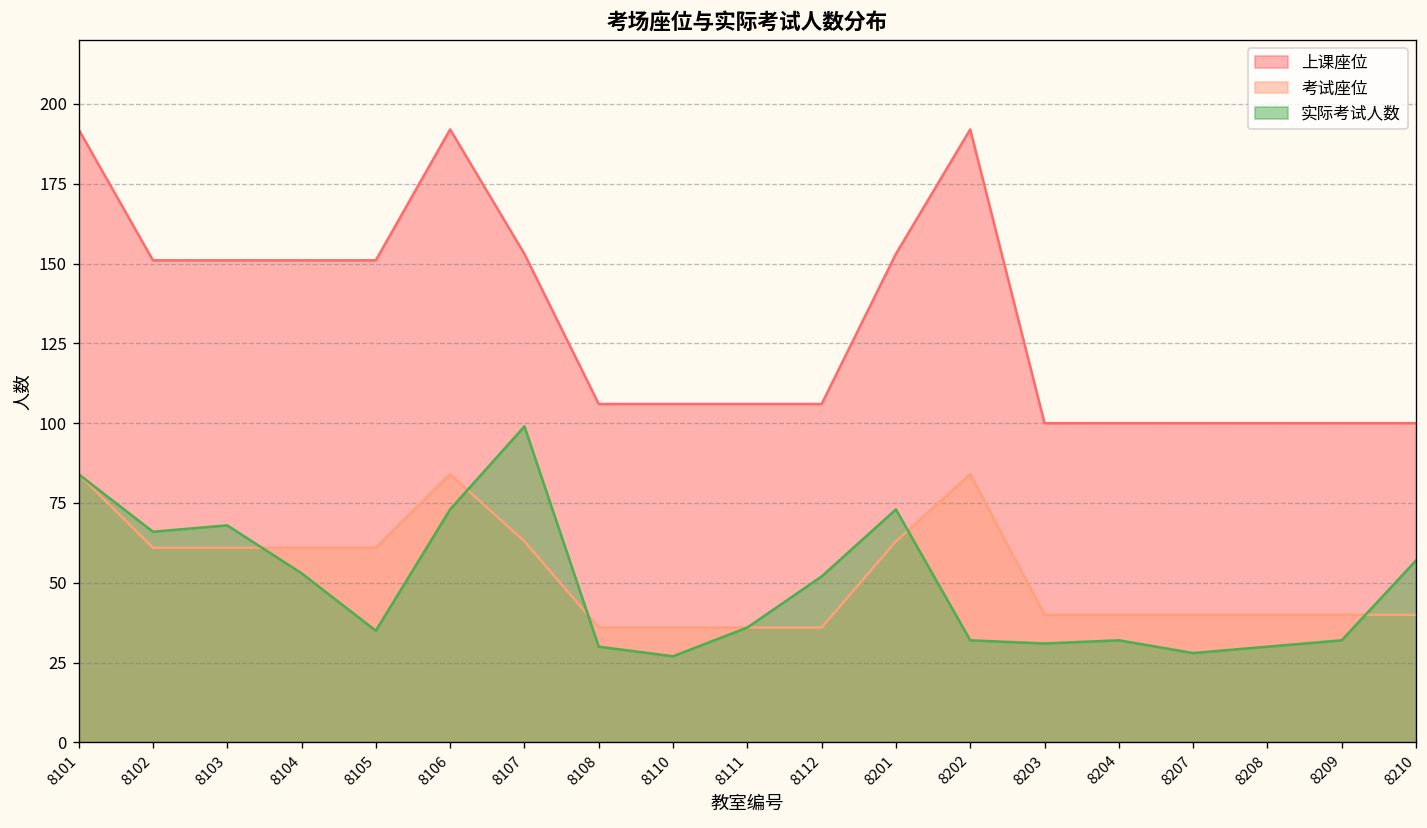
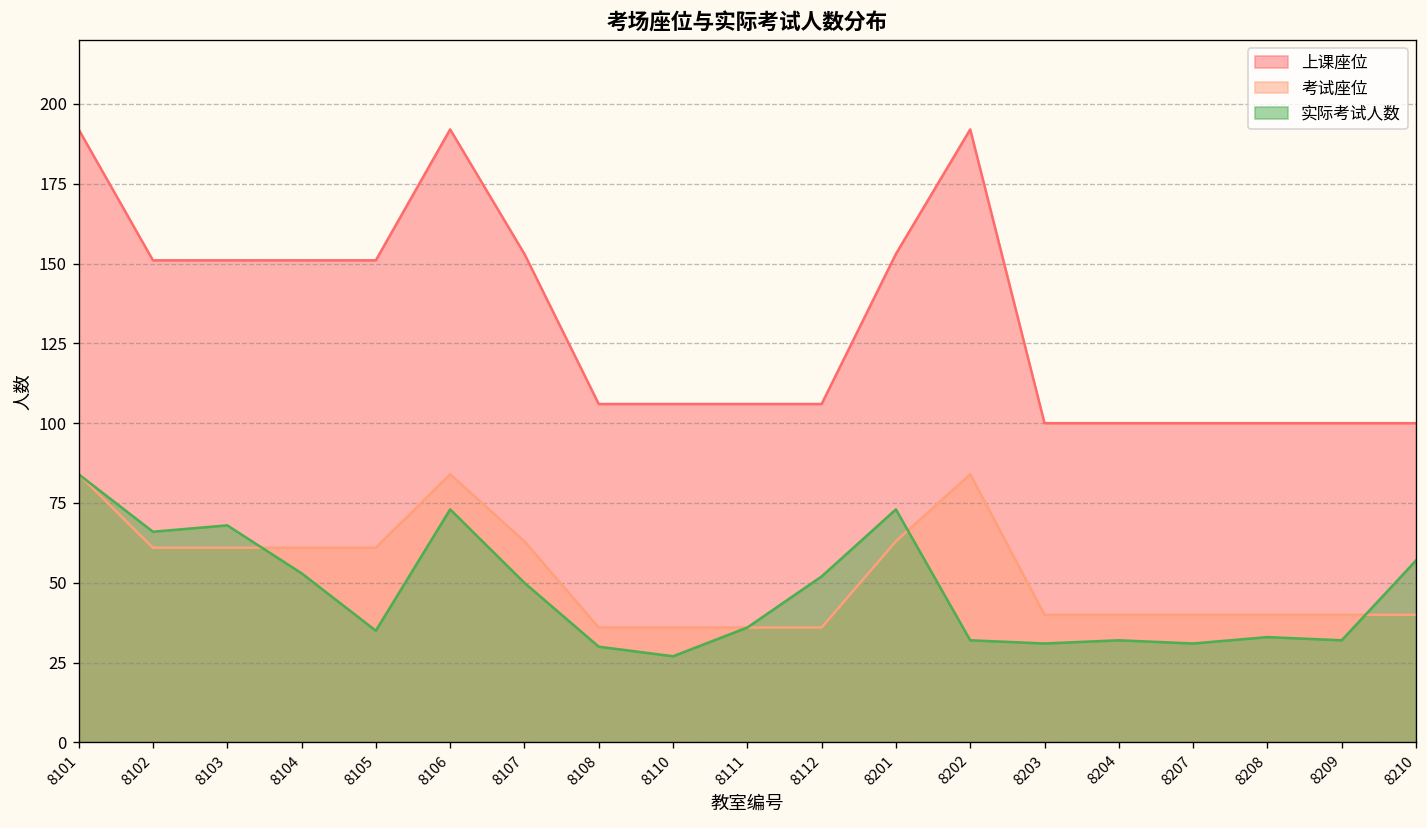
实际考试人数, 8107: 99 -> 50
实际考试人数, 8207: 28 -> 31
实际考试人数, 8208: 30 -> 33
